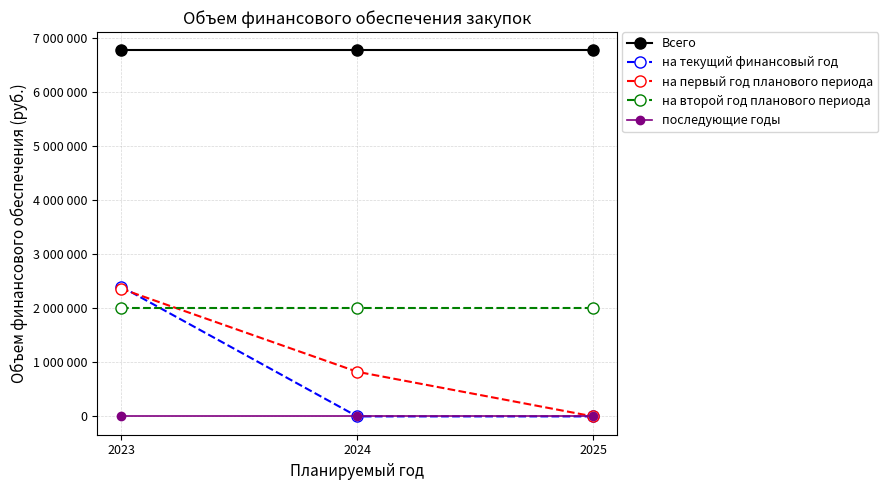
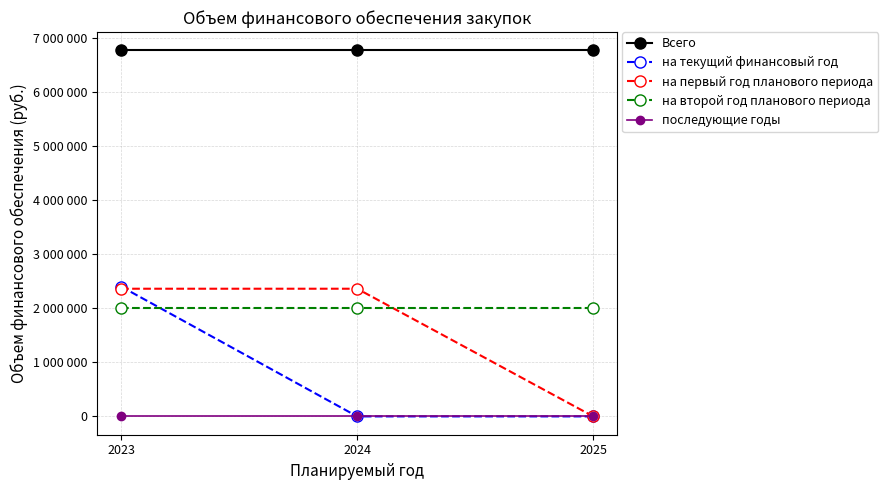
на первый год планового периода, 2024: 800000 -> 2400000
